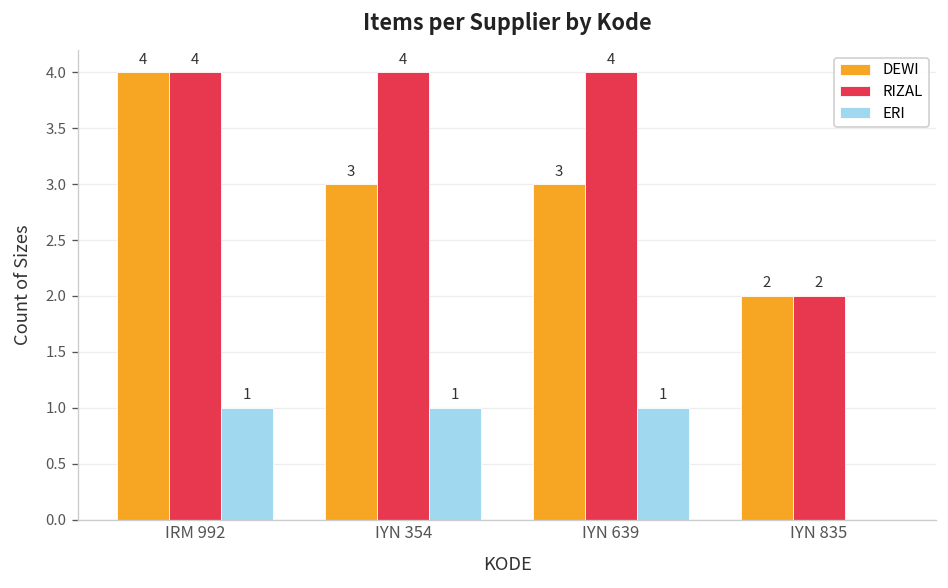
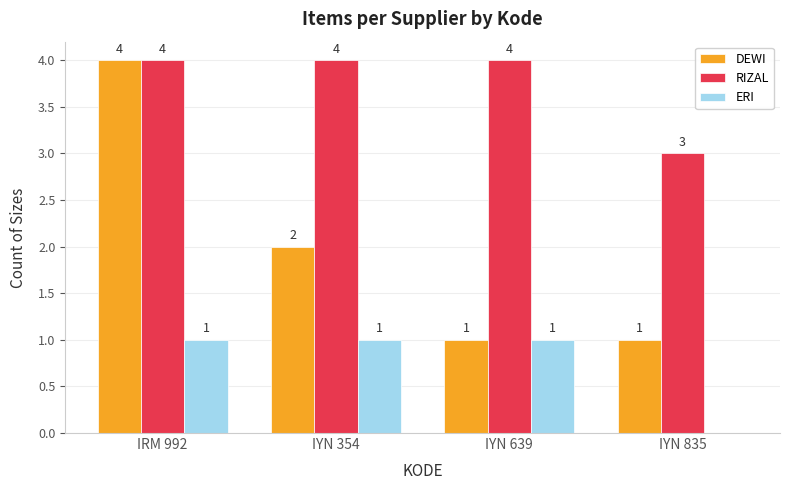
DEWI, IYN 354: 3 -> 2
DEWI, IYN 639: 3 -> 1
DEWI, IYN 835: 2 -> 1
RIZAL, IYN 835: 2 -> 3
